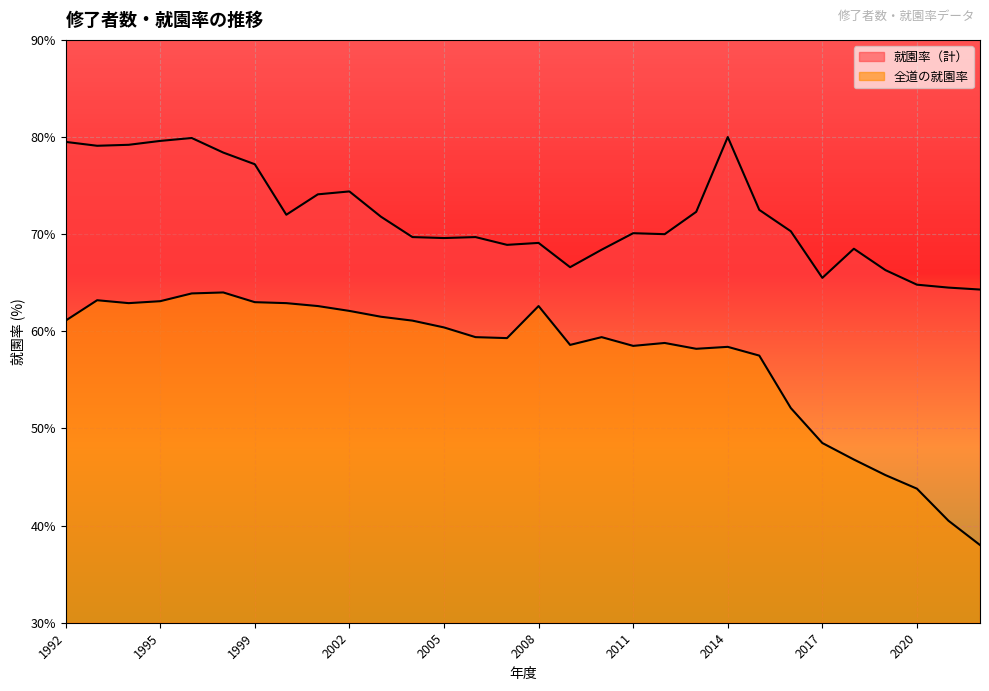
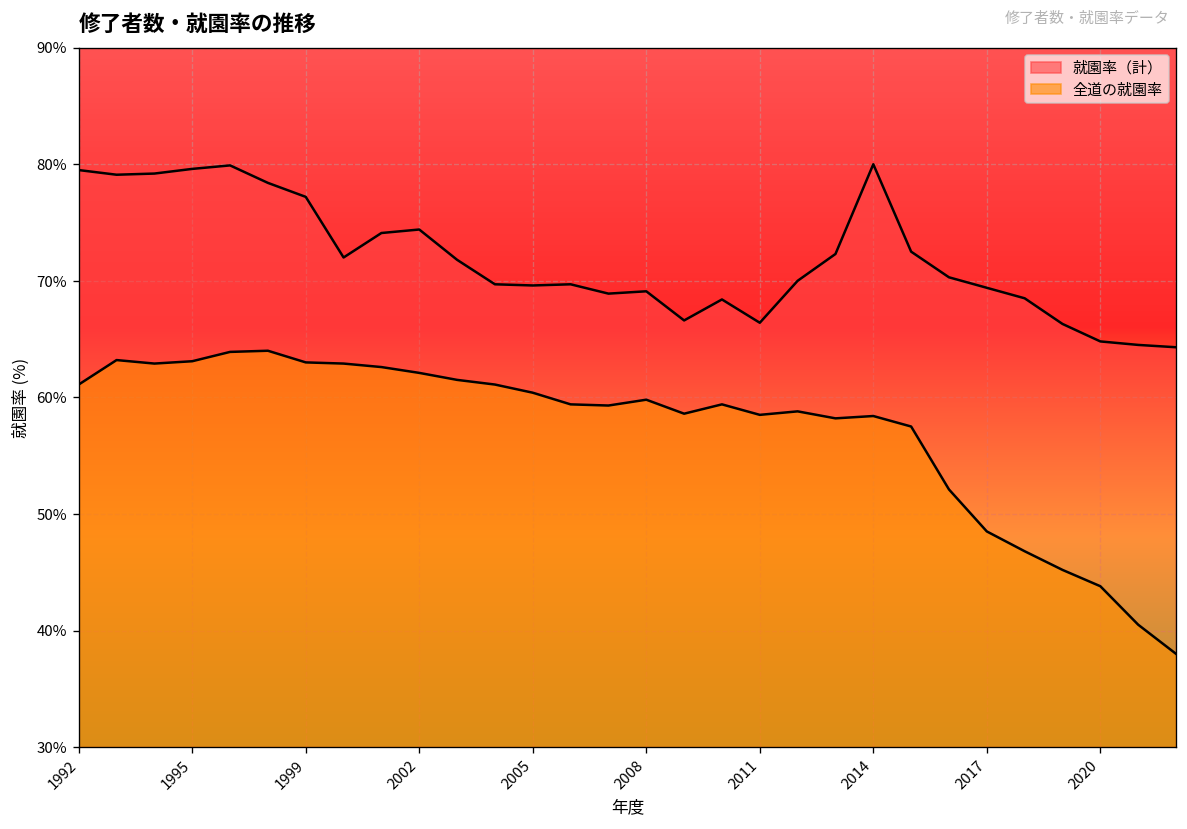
全道の就園率, 2008: 63% -> 60%
就園率（計）, 2011: 70% -> 66%
就園率（計）, 2017: 66% -> 69%
